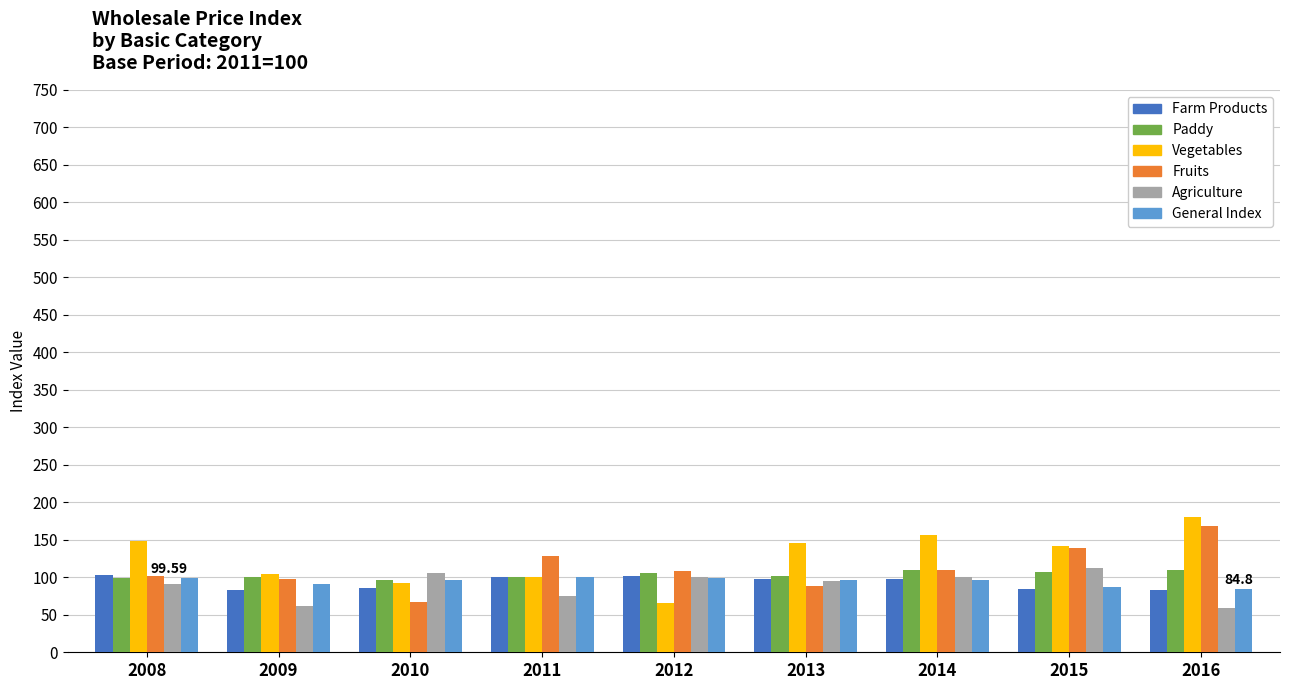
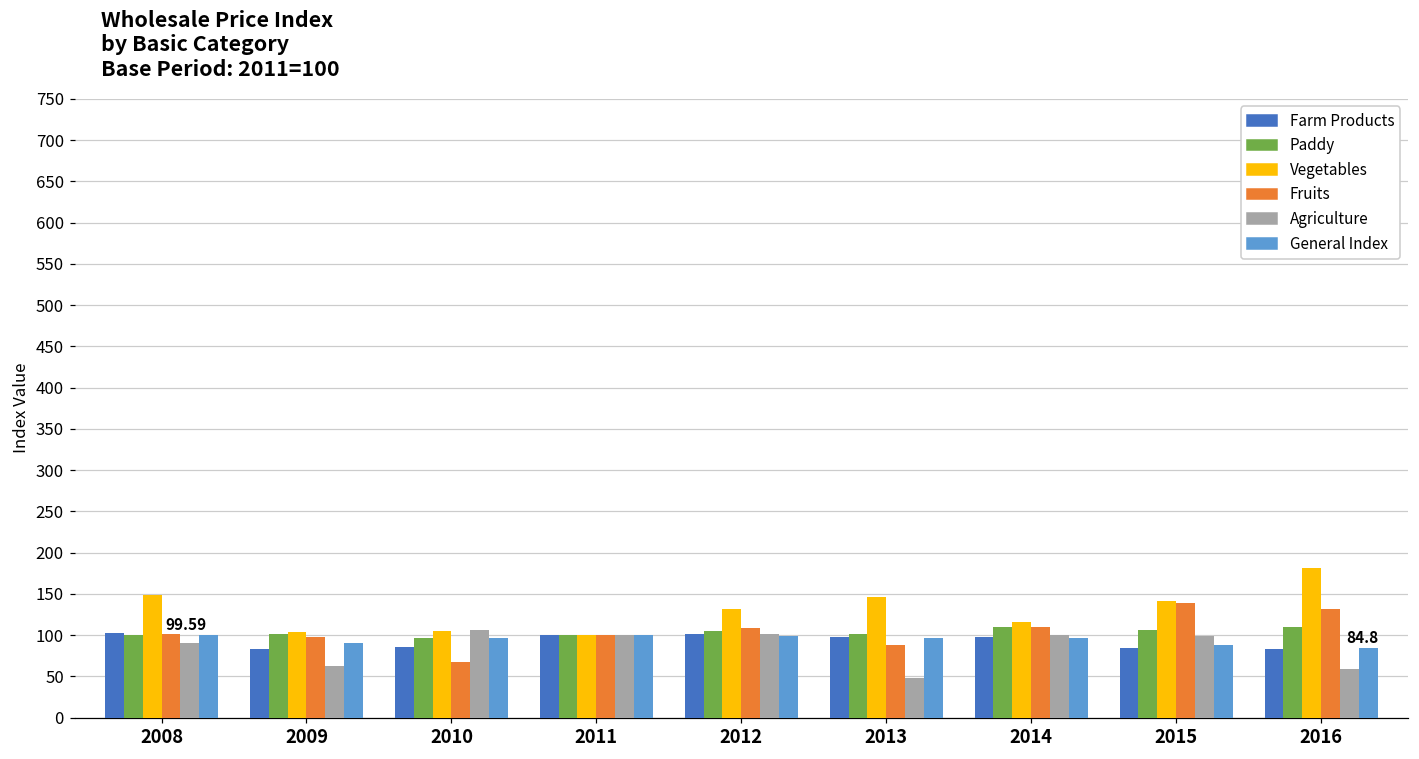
Vegetables, 2010: 90 -> 100
Fruits, 2011: 130 -> 100
Agriculture, 2011: 80 -> 100
Vegetables, 2012: 70 -> 130
Agriculture, 2013: 100 -> 50
Vegetables, 2014: 160 -> 120
Agriculture, 2015: 110 -> 100
Fruits, 2016: 170 -> 130
